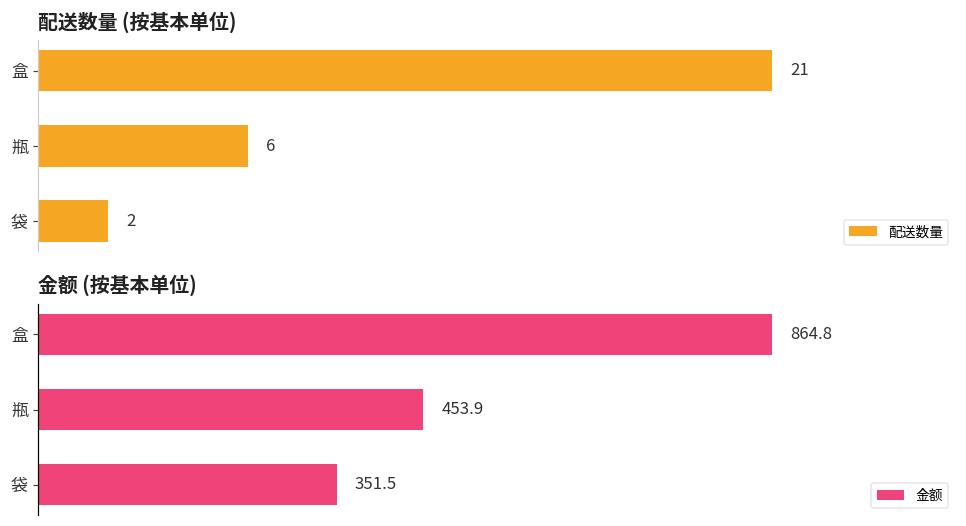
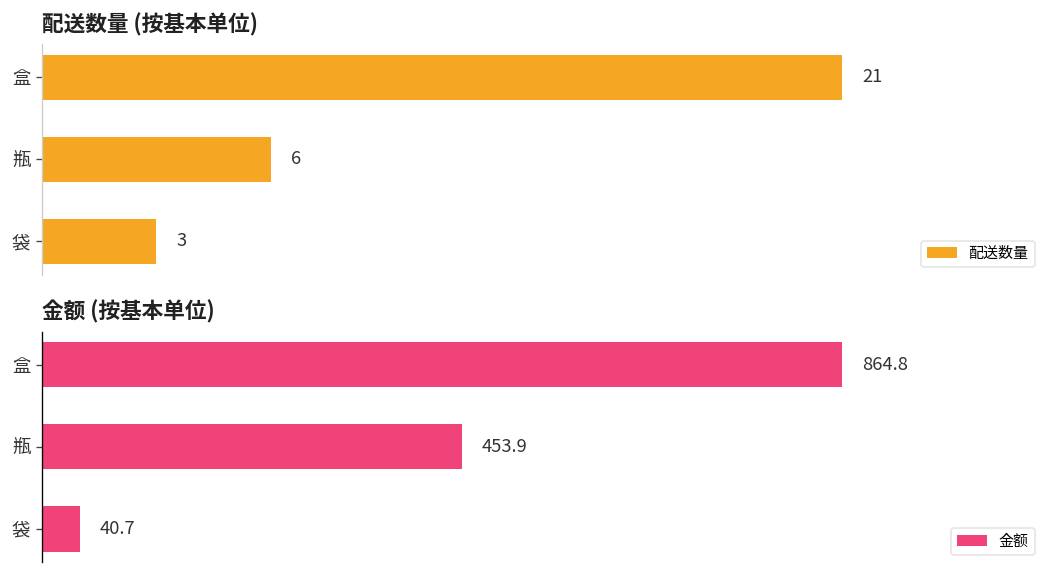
配送数量 (按基本单位), 袋: 2 -> 3
金额 (按基本单位), 袋: 351.5 -> 40.7
